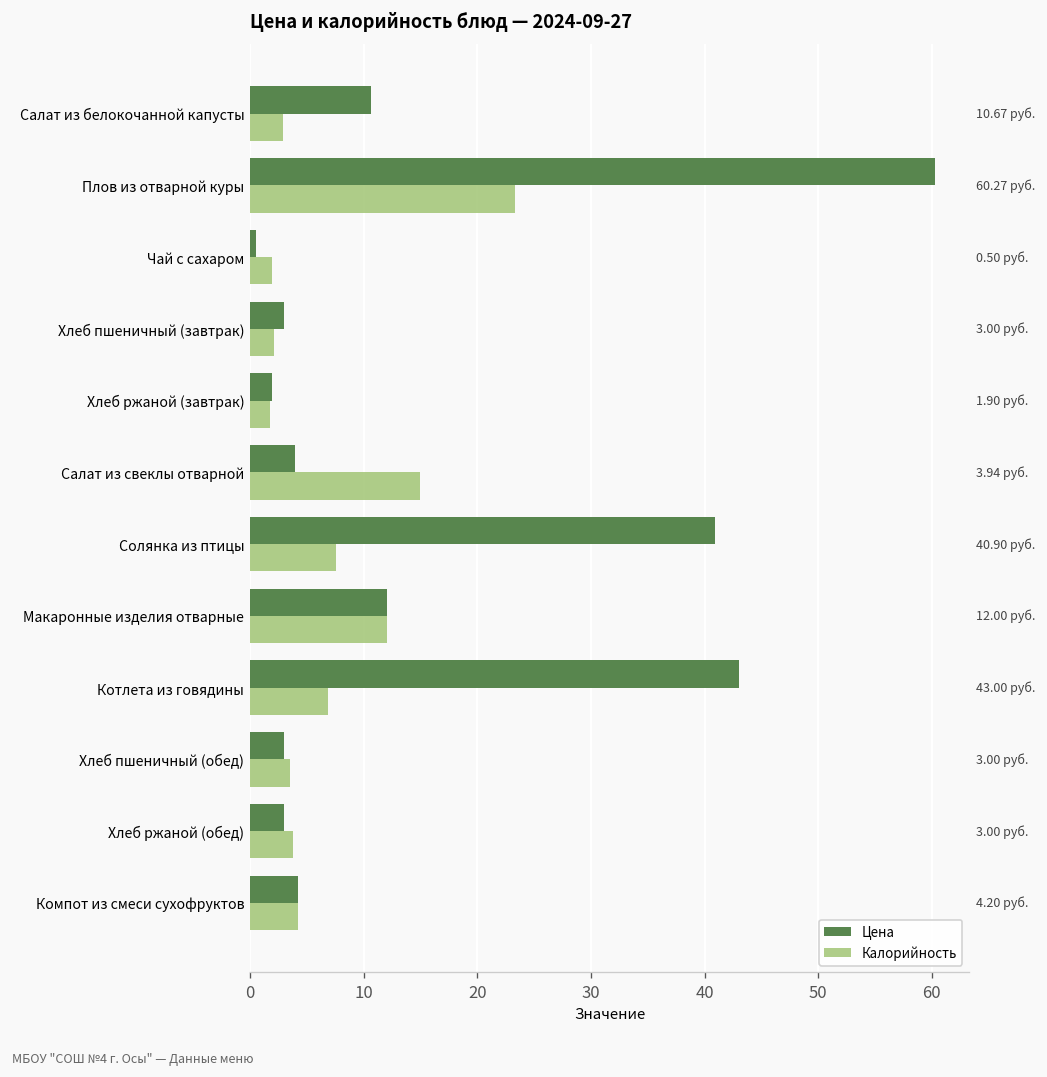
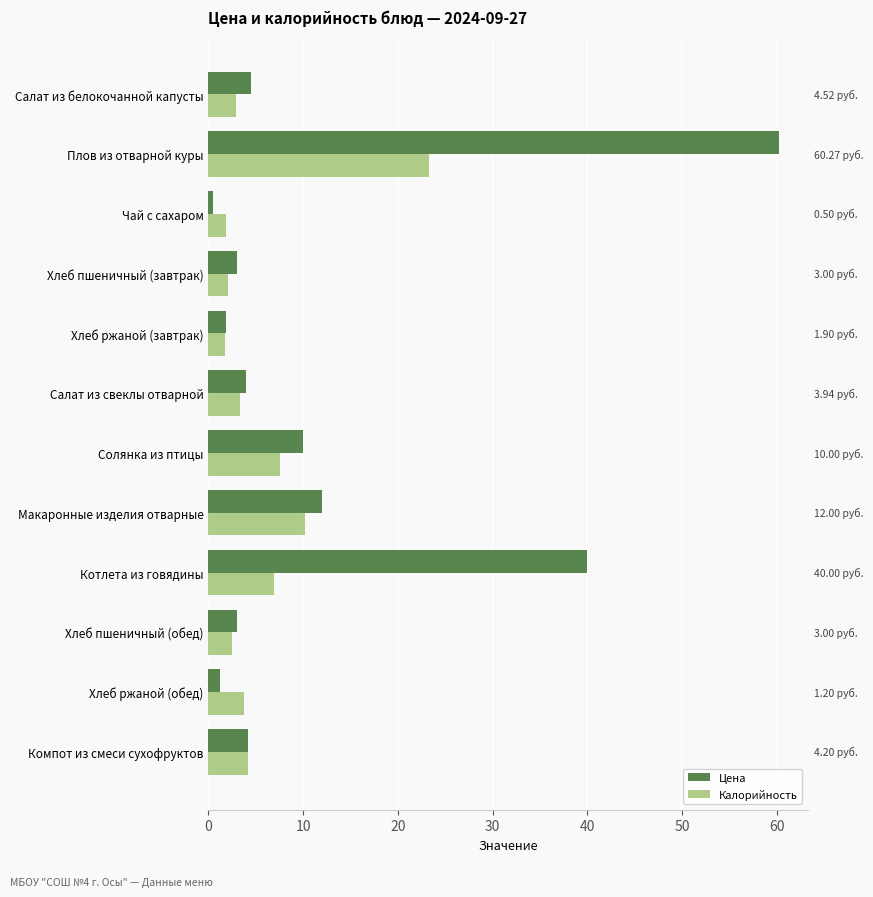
Цена, Салат из белокочанной капусты: 10.67 -> 4.52
Калорийность, Салат из свеклы отварной: 15 -> 3
Цена, Солянка из птицы: 40.90 -> 10.00
Калорийность, Макаронные изделия отварные: 12 -> 10
Цена, Котлета из говядины: 43.00 -> 40.00
Калорийность, Хлеб пшеничный (обед): 4 -> 2
Цена, Хлеб ржаной (обед): 3.00 -> 1.20
